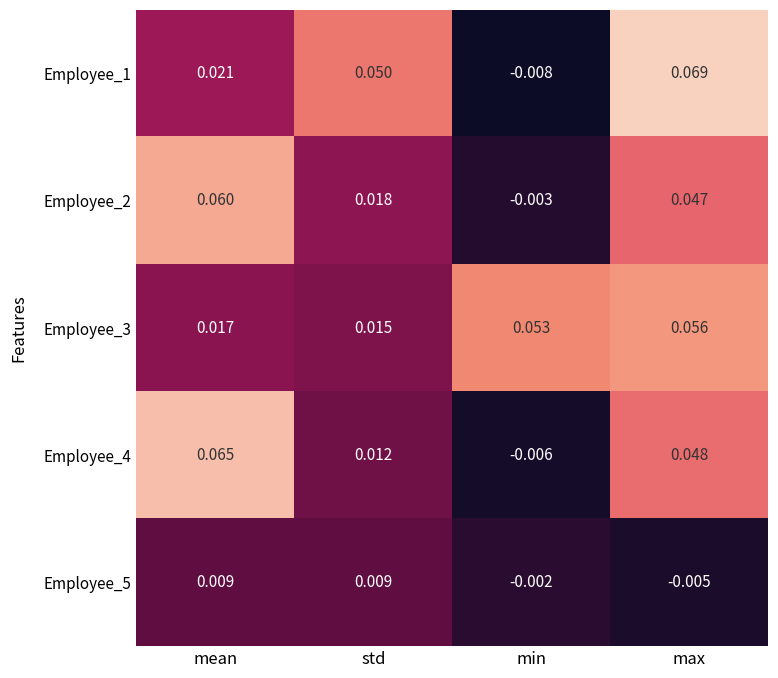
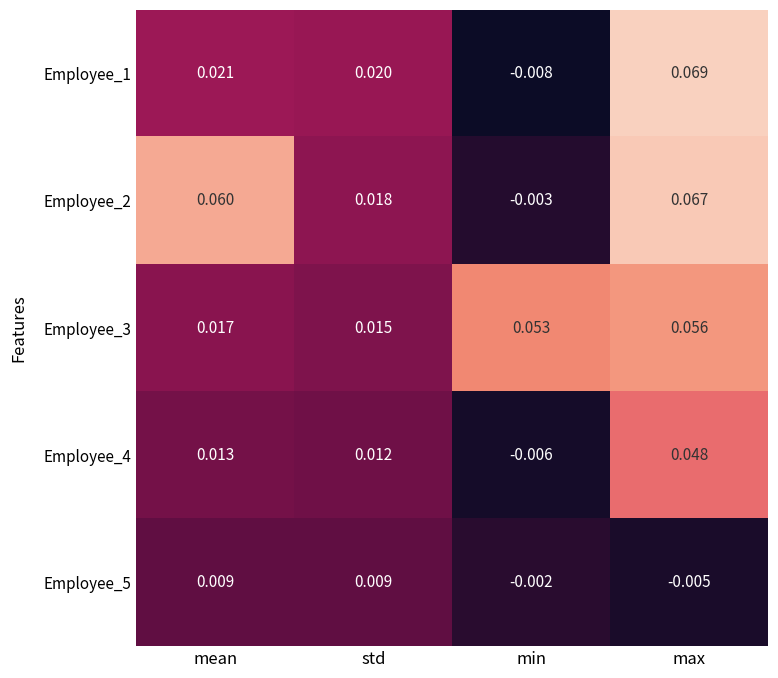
Employee_1, std: 0.050 -> 0.020
Employee_2, max: 0.047 -> 0.067
Employee_4, mean: 0.065 -> 0.013
